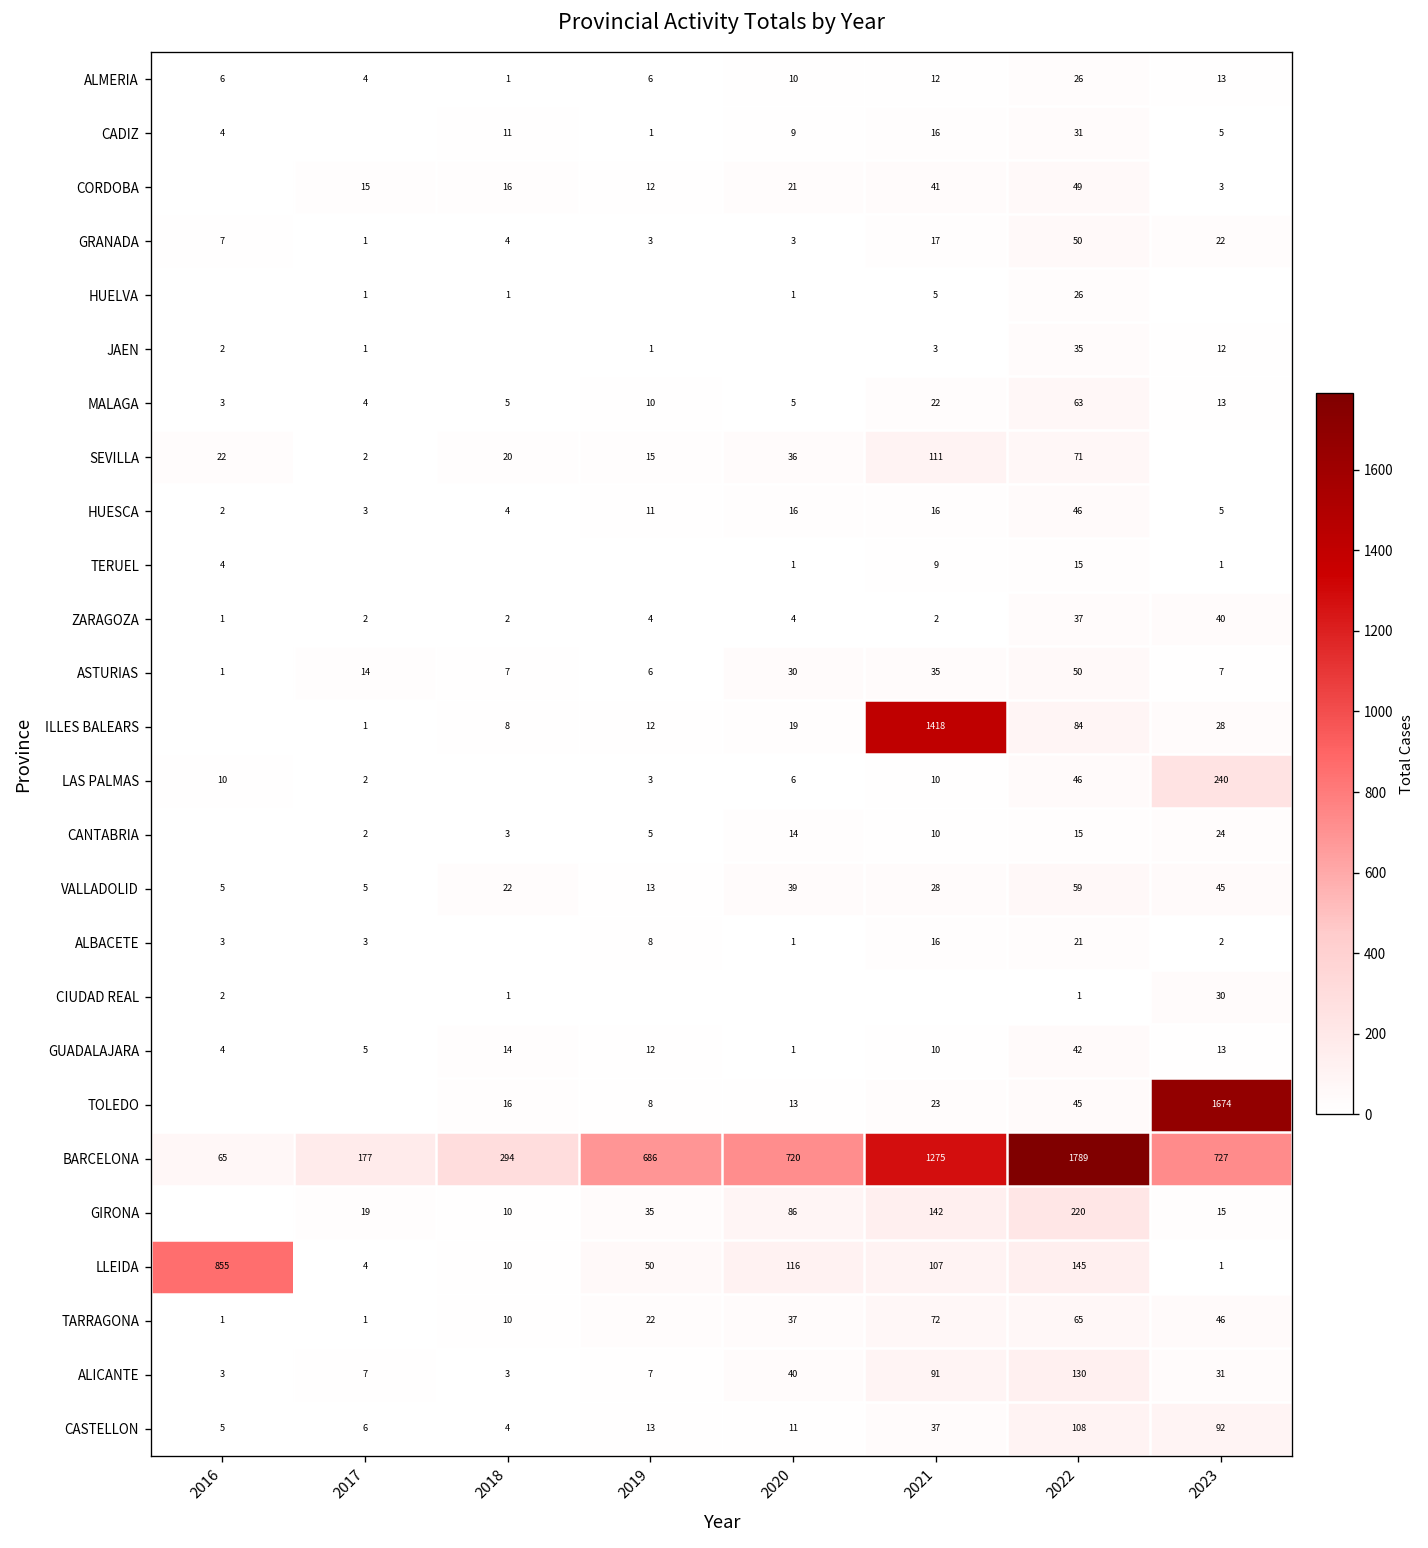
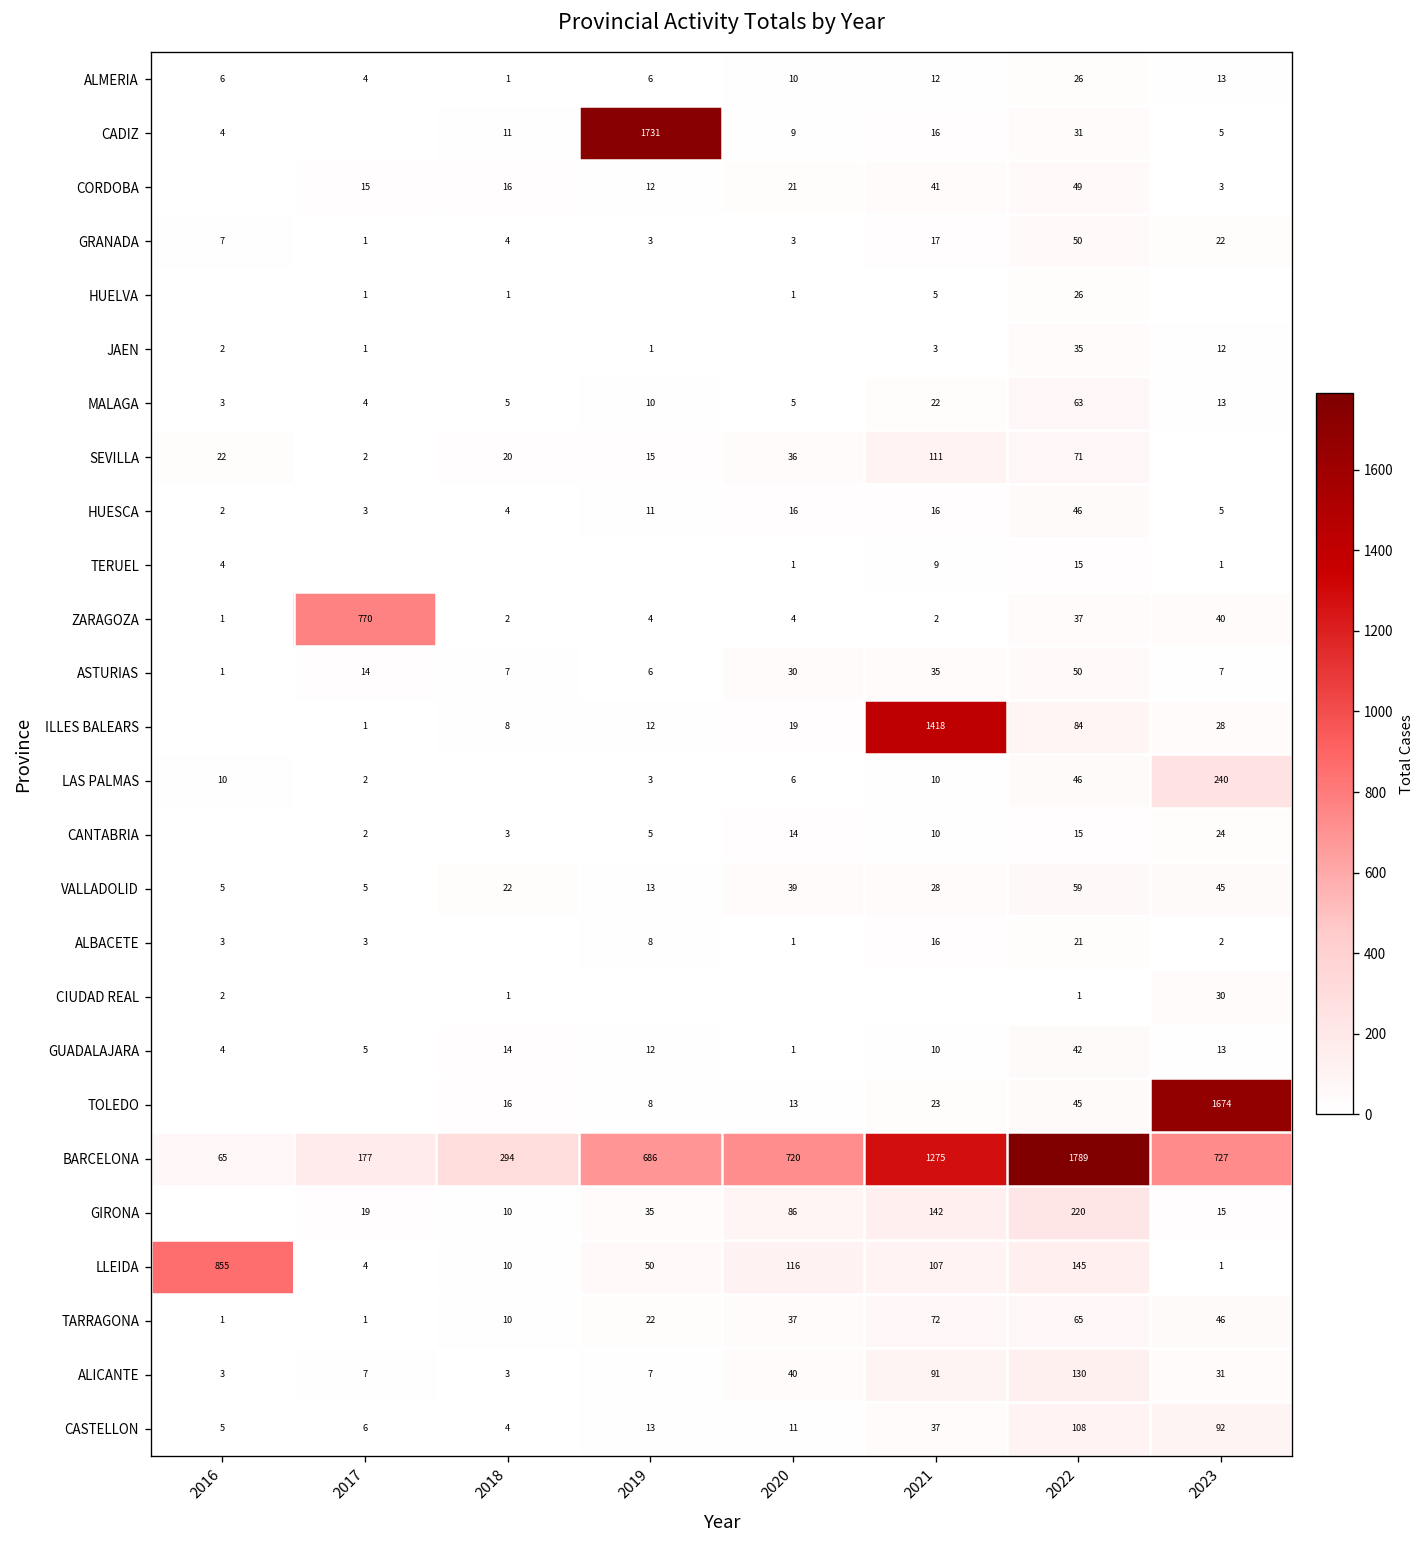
CADIZ, 2019: 1 -> 1731
ZARAGOZA, 2017: 2 -> 770
